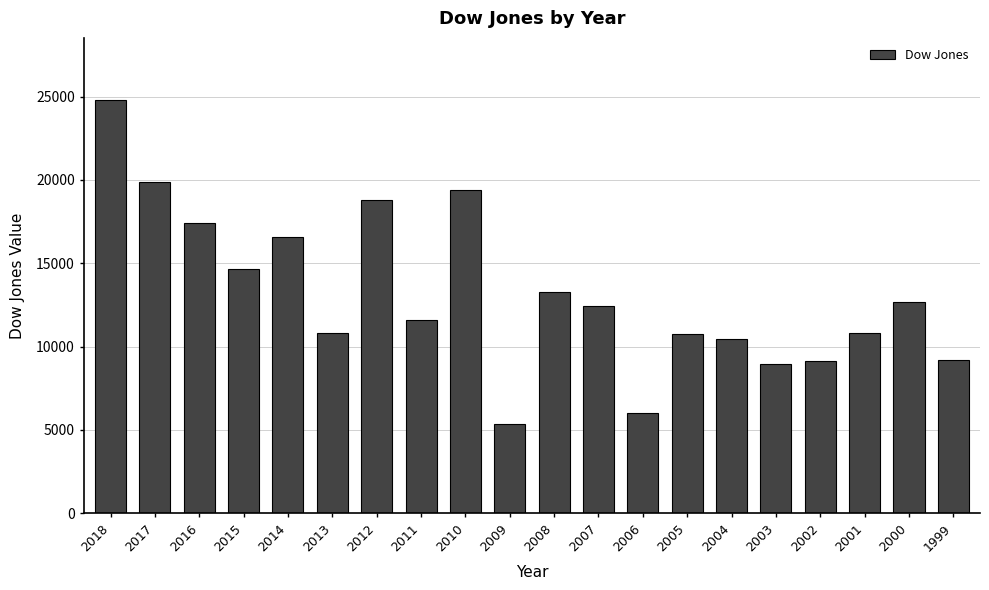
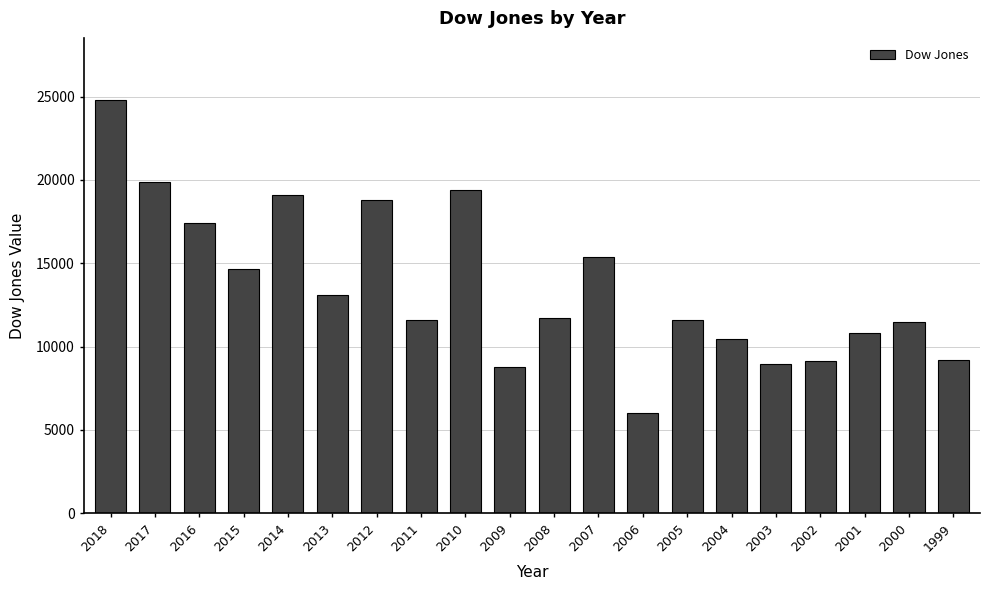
2014: 16600 -> 19100
2013: 10800 -> 13100
2009: 5300 -> 8800
2008: 13300 -> 11700
2007: 12500 -> 15400
2005: 10800 -> 11600
2000: 12700 -> 11500
